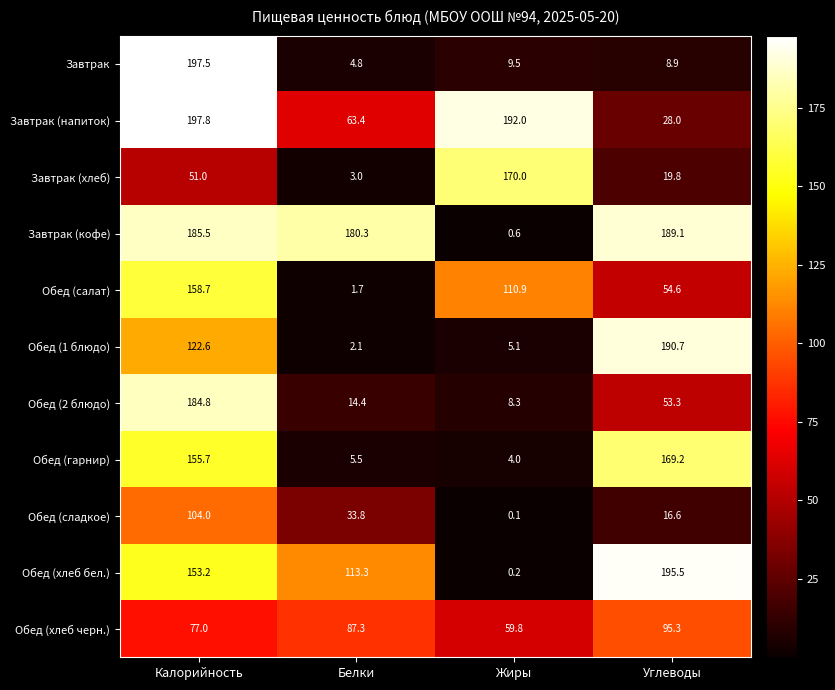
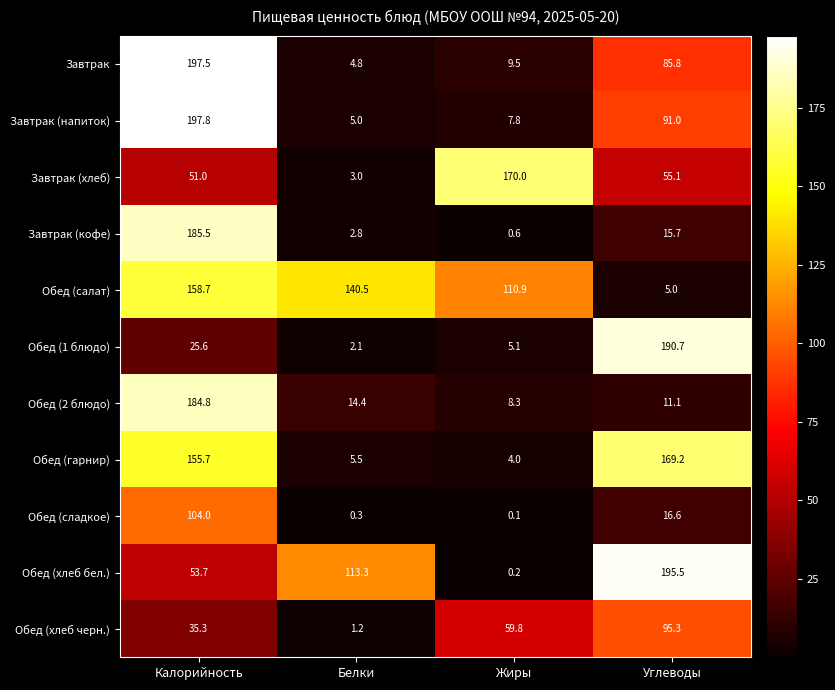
Завтрак, Углеводы: 8.9 -> 85.8
Завтрак (напиток), Белки: 63.4 -> 5.0
Завтрак (напиток), Жиры: 192.0 -> 7.8
Завтрак (напиток), Углеводы: 28.0 -> 91.0
Завтрак (хлеб), Углеводы: 19.8 -> 55.1
Завтрак (кофе), Белки: 180.3 -> 2.8
Завтрак (кофе), Углеводы: 189.1 -> 15.7
Обед (салат), Белки: 1.7 -> 140.5
Обед (салат), Углеводы: 54.6 -> 5.0
Обед (1 блюдо), Калорийность: 122.6 -> 25.6
Обед (2 блюдо), Углеводы: 53.3 -> 11.1
Обед (сладкое), Белки: 33.8 -> 0.3
Обед (хлеб бел.), Калорийность: 153.2 -> 53.7
Обед (хлеб черн.), Калорийность: 77.0 -> 35.3
Обед (хлеб черн.), Белки: 87.3 -> 1.2
